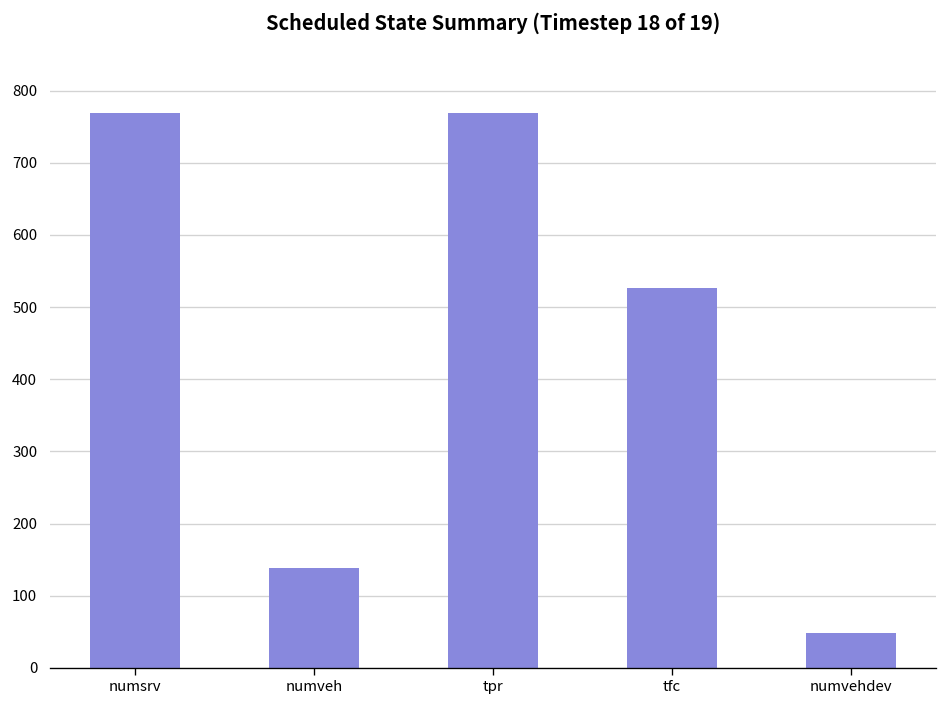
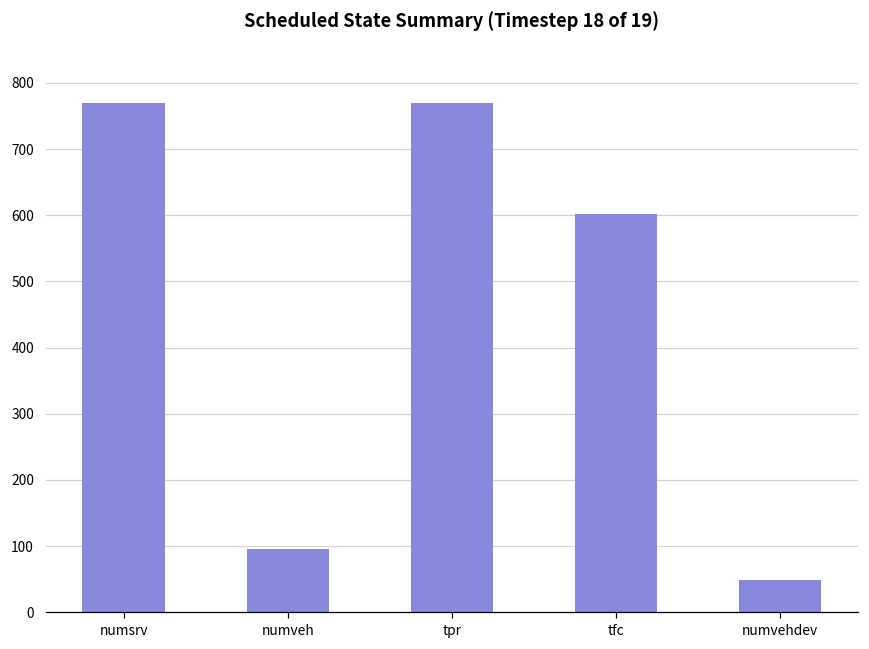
numveh: 140 -> 100
tfc: 530 -> 600
